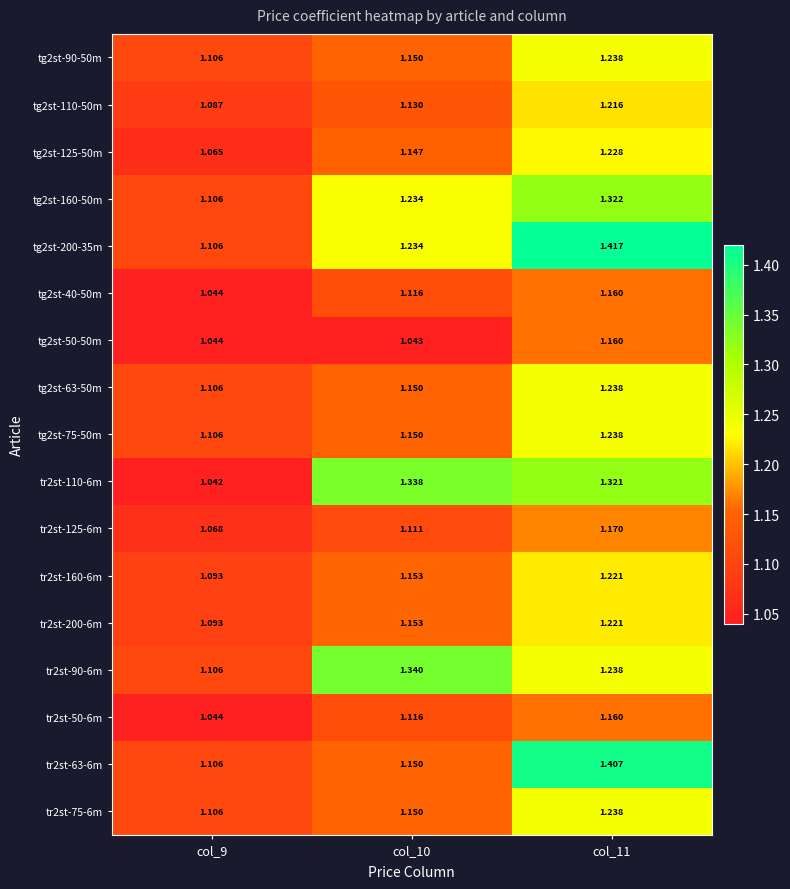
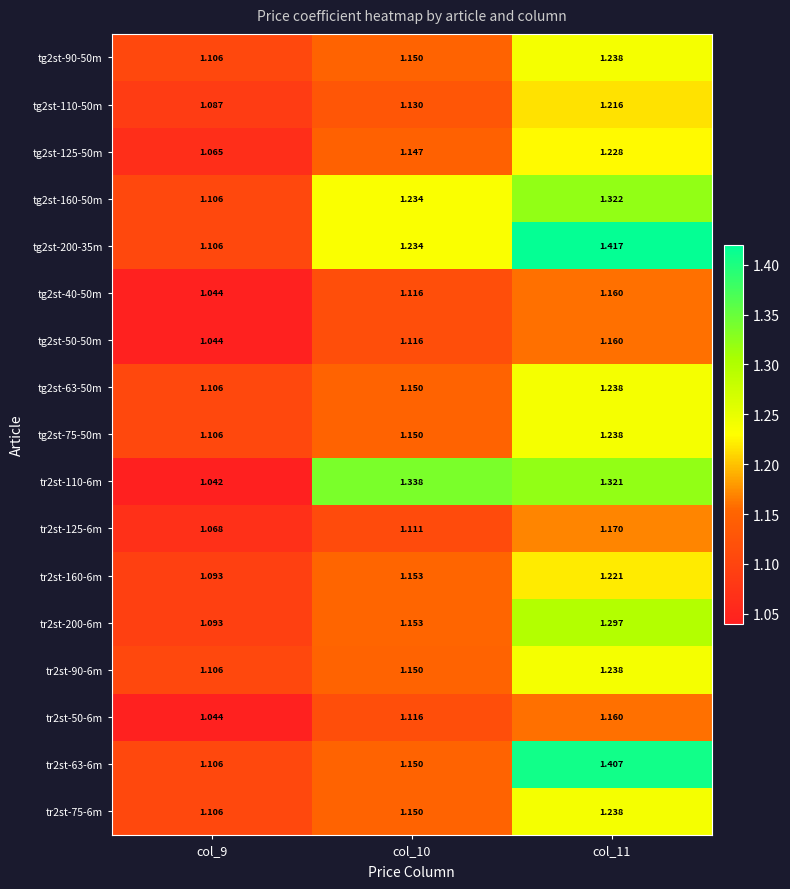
tg2st-50-50m, col_10: 1.043 -> 1.116
tr2st-200-6m, col_11: 1.221 -> 1.297
tr2st-90-6m, col_10: 1.340 -> 1.150
